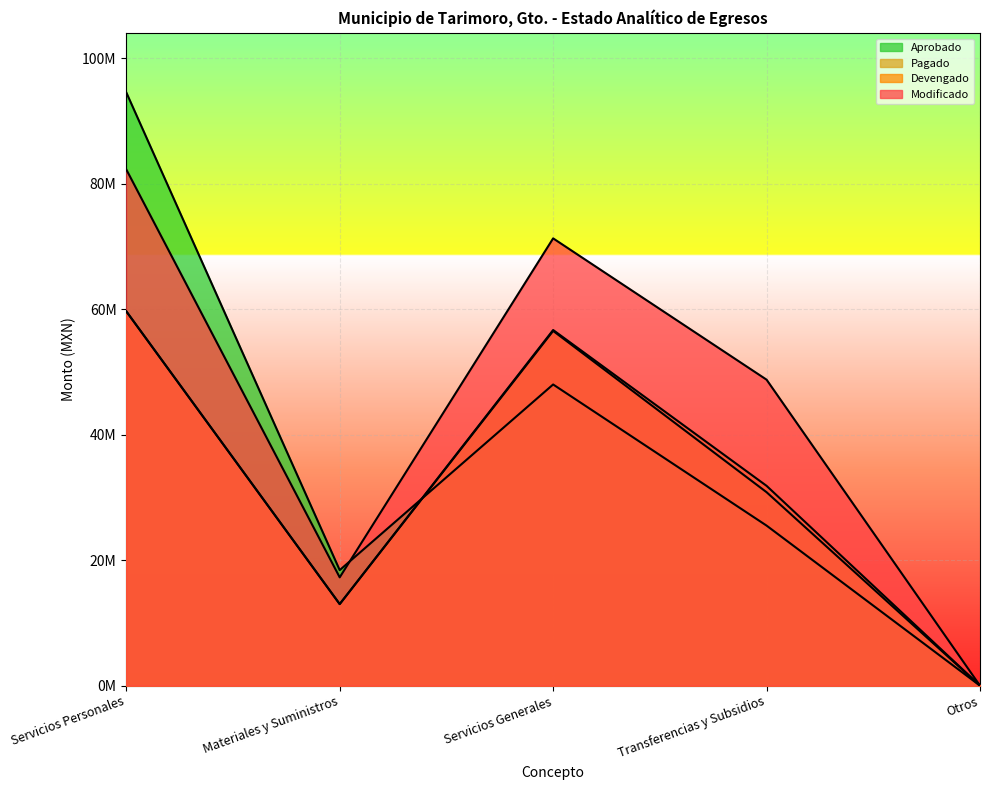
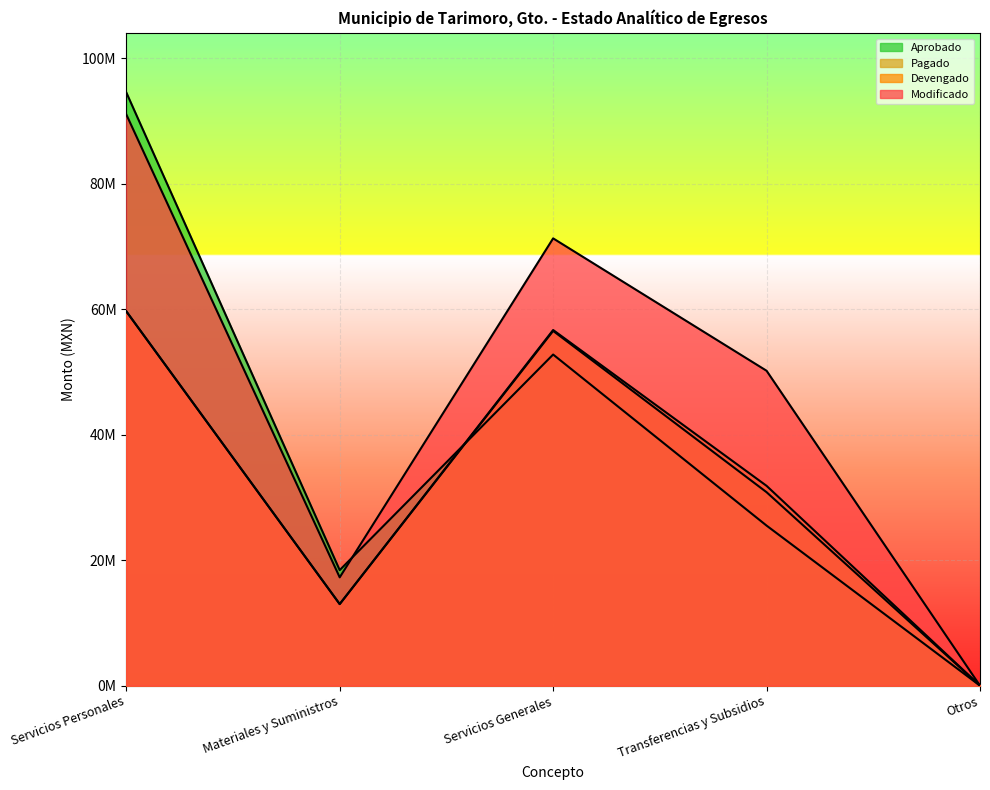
Modificado, Servicios Personales: 82000000 -> 91000000
Aprobado, Servicios Generales: 48000000 -> 53000000
Modificado, Transferencias y Subsidios: 49000000 -> 50000000
